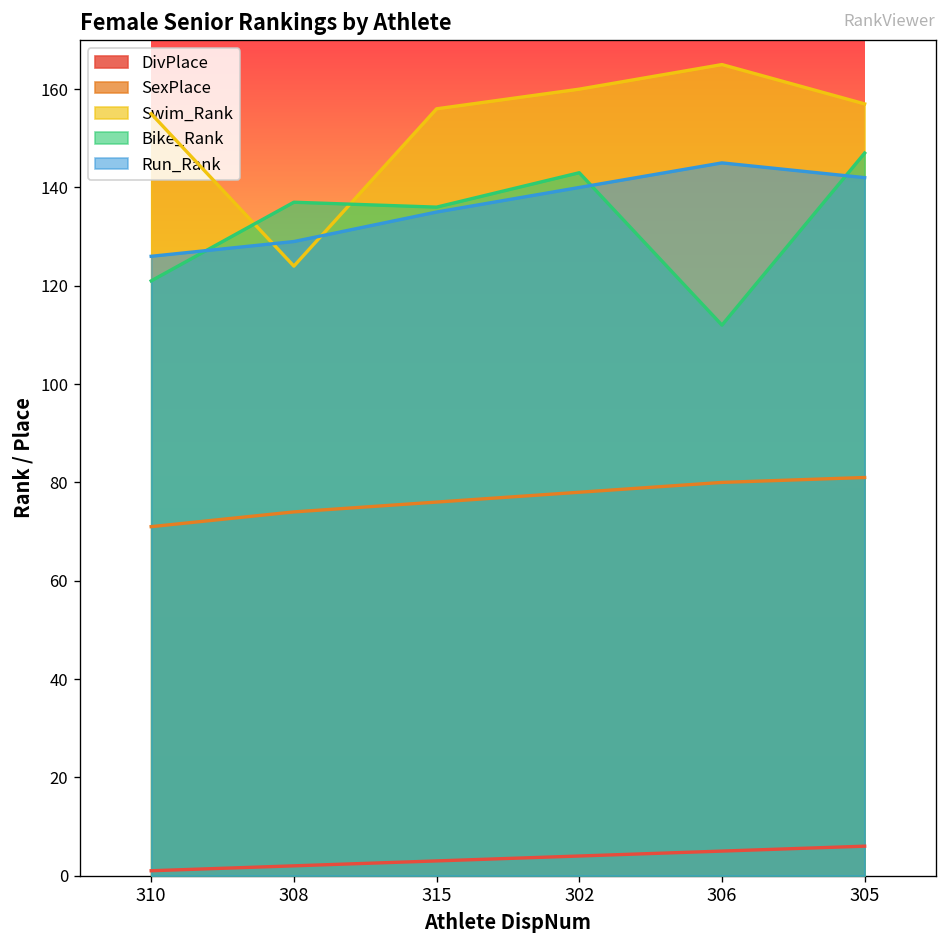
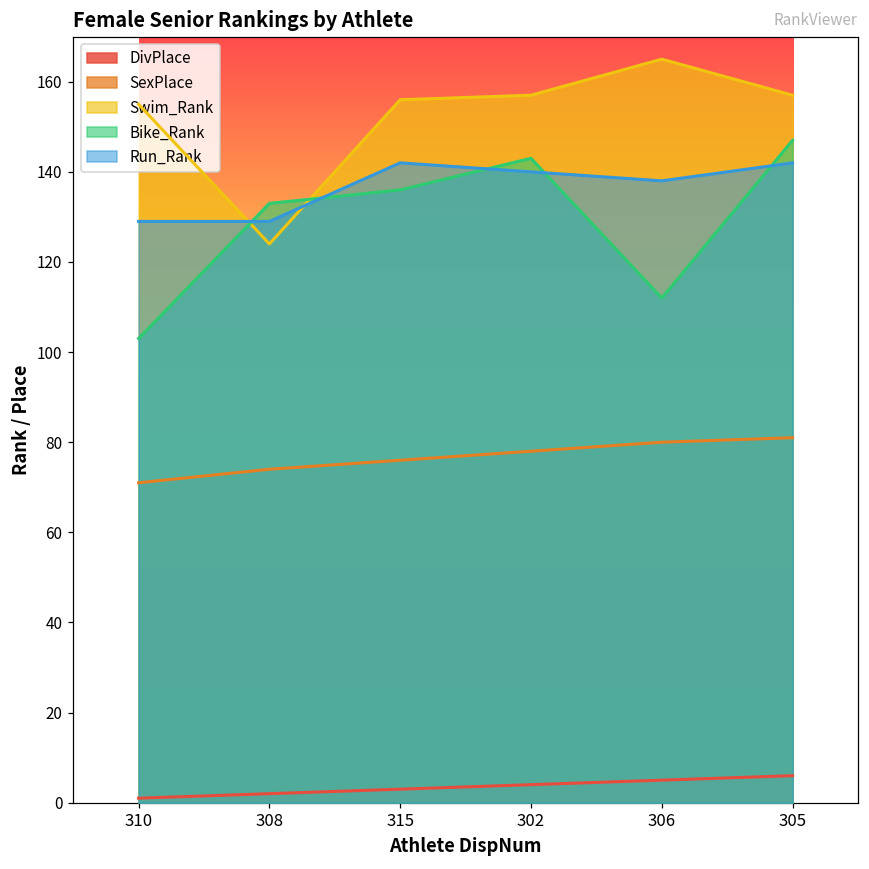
Bike_Rank, 310: 121 -> 103
Run_Rank, 310: 126 -> 129
Bike_Rank, 308: 137 -> 133
Run_Rank, 315: 135 -> 142
Swim_Rank, 302: 160 -> 157
Run_Rank, 306: 145 -> 138
